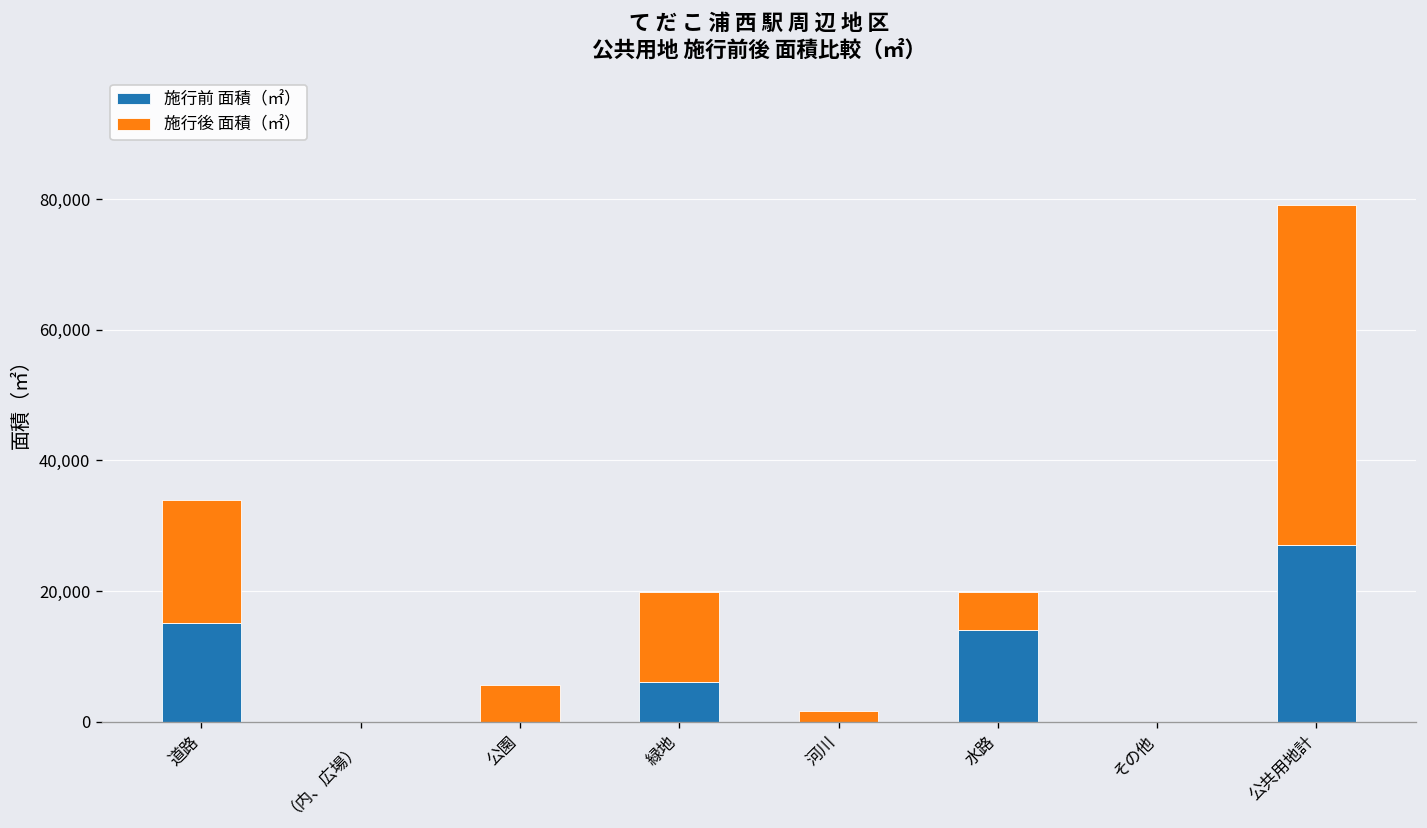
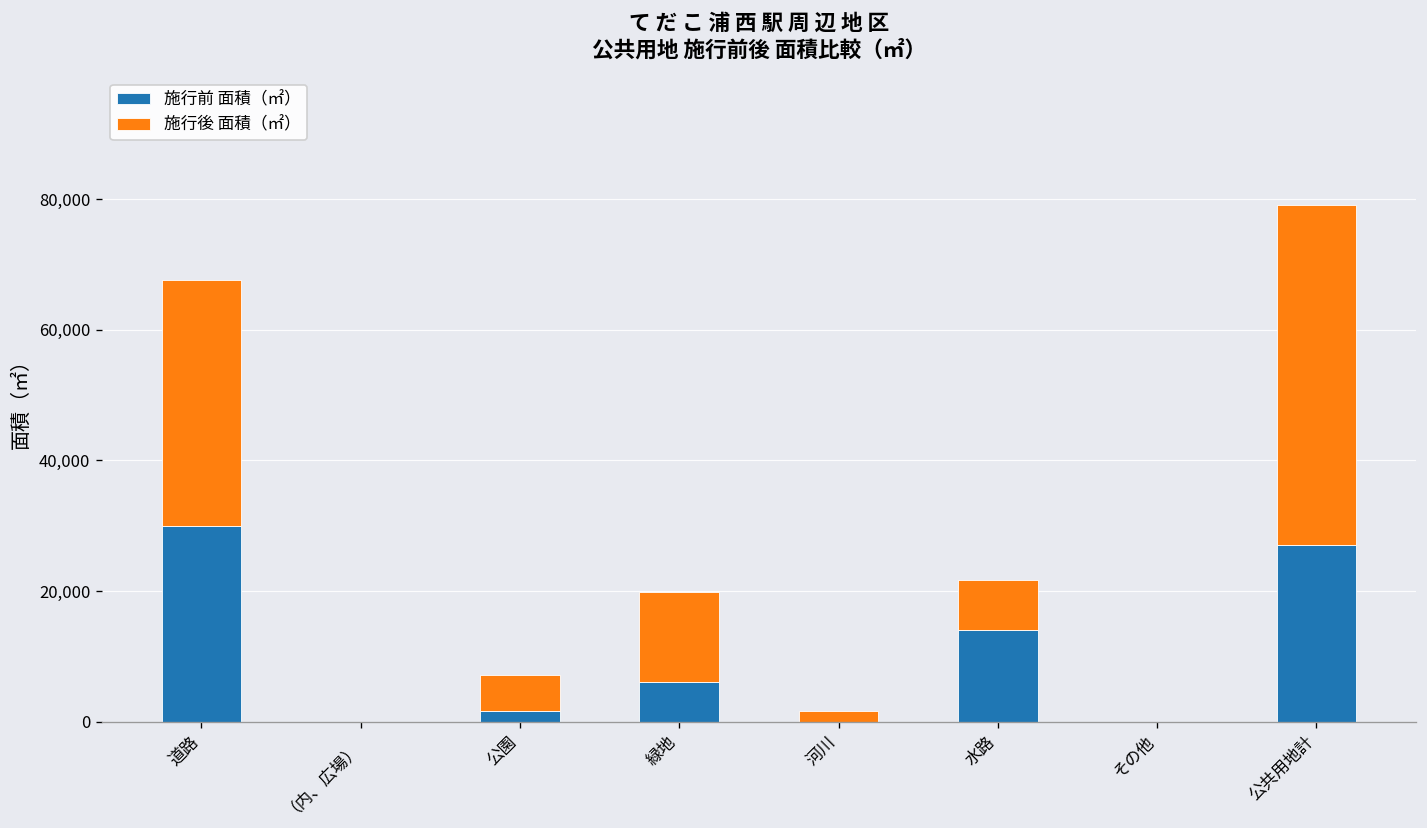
施行前 面積（㎡）, 道路: 15,000 -> 30,000
施行後 面積（㎡）, 道路: 19,000 -> 38,000
施行前 面積（㎡）, 公園: 0 -> 2,000
施行後 面積（㎡）, 水路: 6,000 -> 8,000
